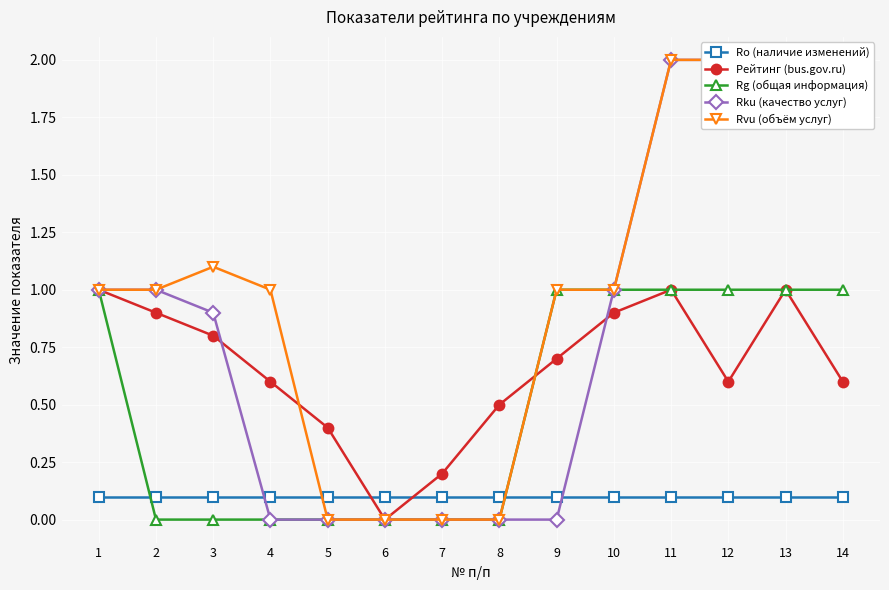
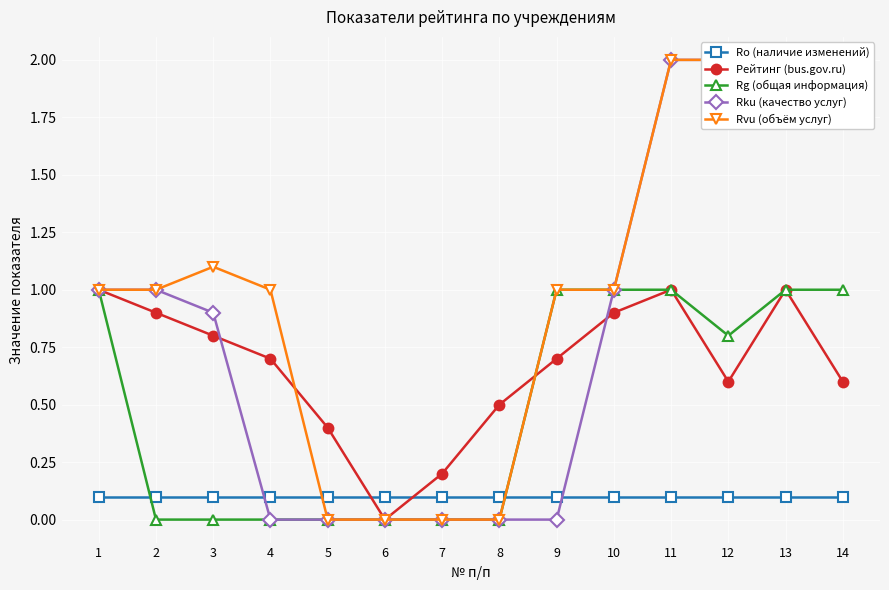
Рейтинг (bus.gov.ru), 4: 0.6 -> 0.7
Rg (общая информация), 12: 1.0 -> 0.8
